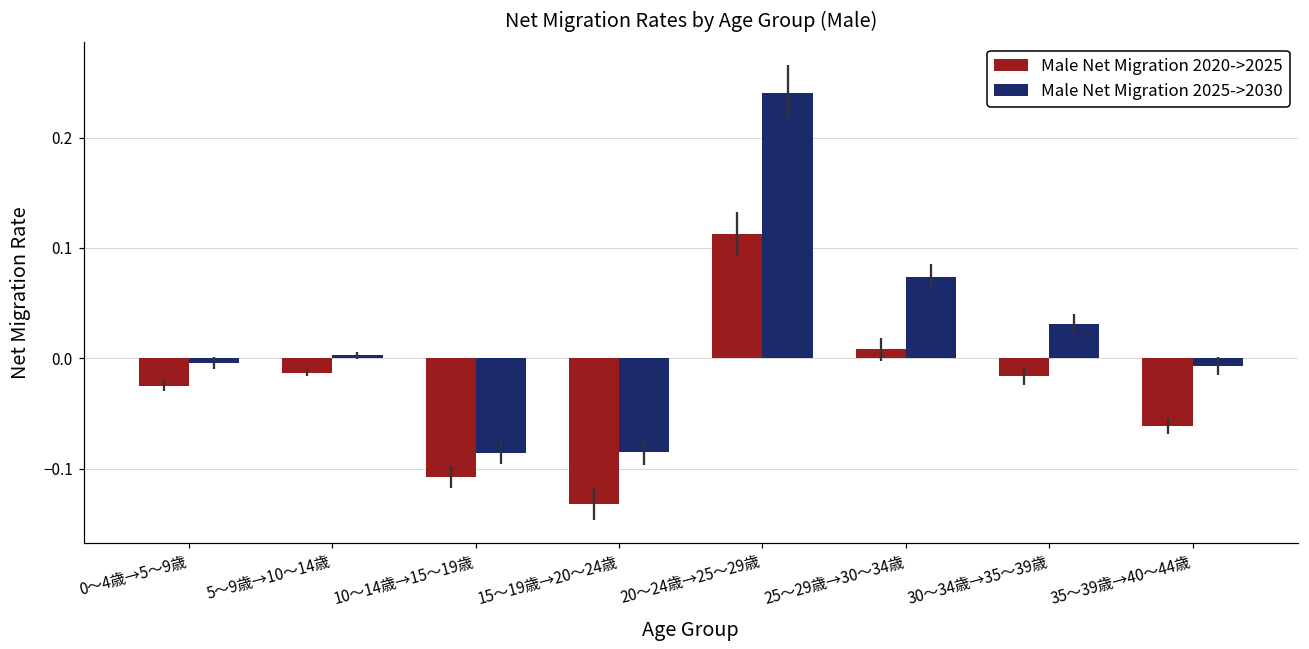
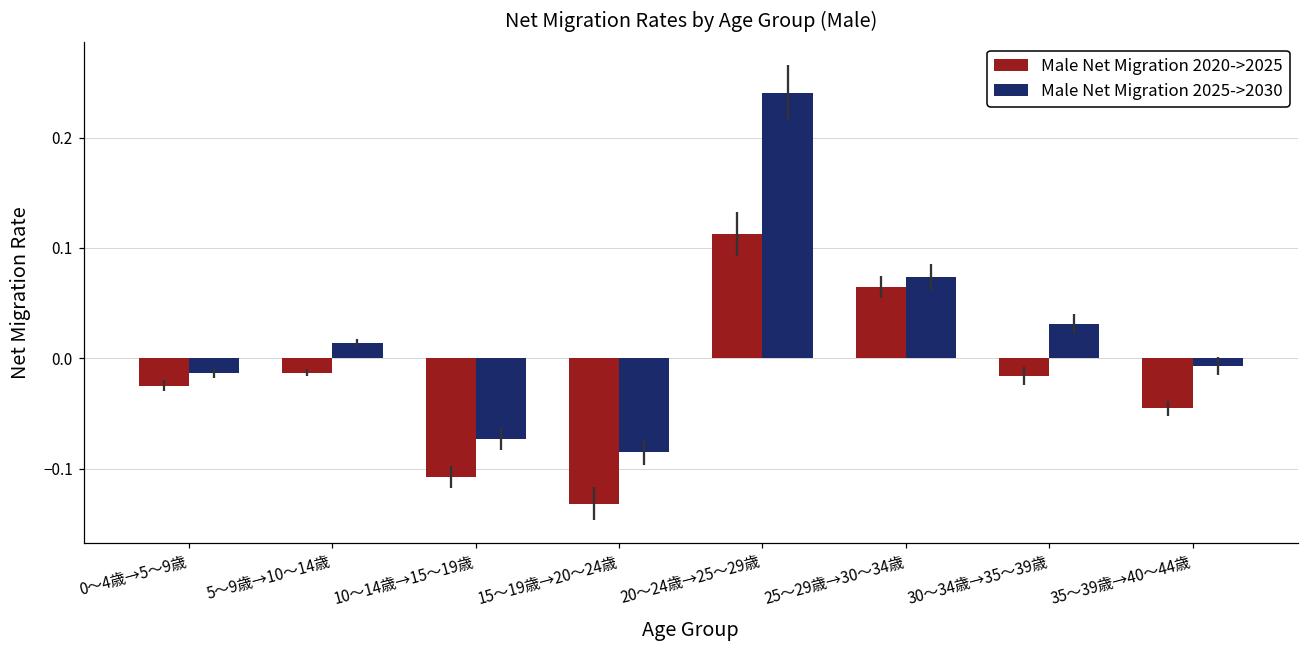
Male Net Migration 2025->2030, 0～4歳→5～9歳: -0.004 -> -0.013
Male Net Migration 2025->2030, 5～9歳→10～14歳: 0.002 -> 0.014
Male Net Migration 2025->2030, 10～14歳→15～19歳: -0.086 -> -0.073
Male Net Migration 2020->2025, 25～29歳→30～34歳: 0.008 -> 0.065
Male Net Migration 2020->2025, 35～39歳→40～44歳: -0.061 -> -0.046
